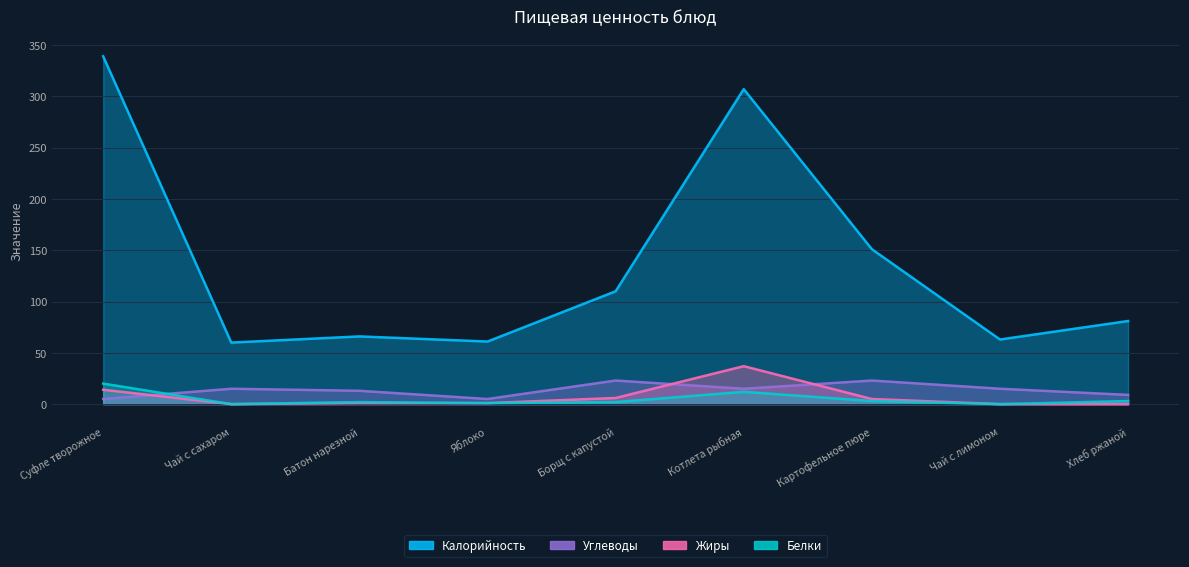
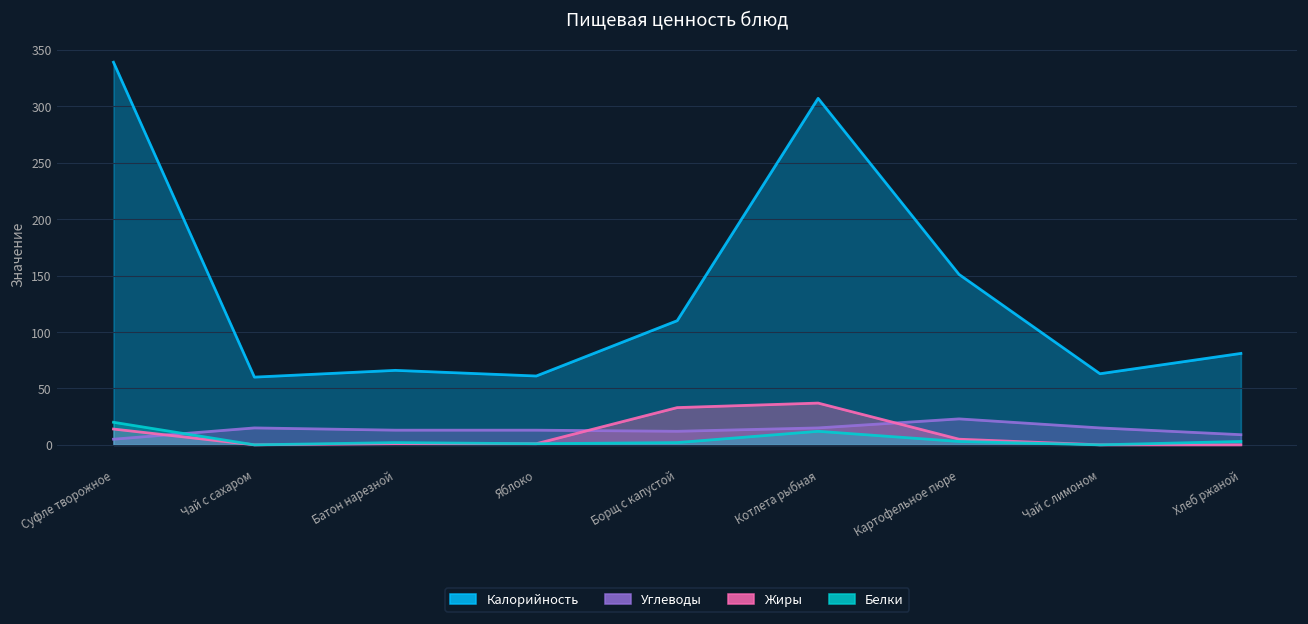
Углеводы, Яблоко: 5 -> 13
Углеводы, Борщ с капустой: 23 -> 12
Жиры, Борщ с капустой: 6 -> 33
